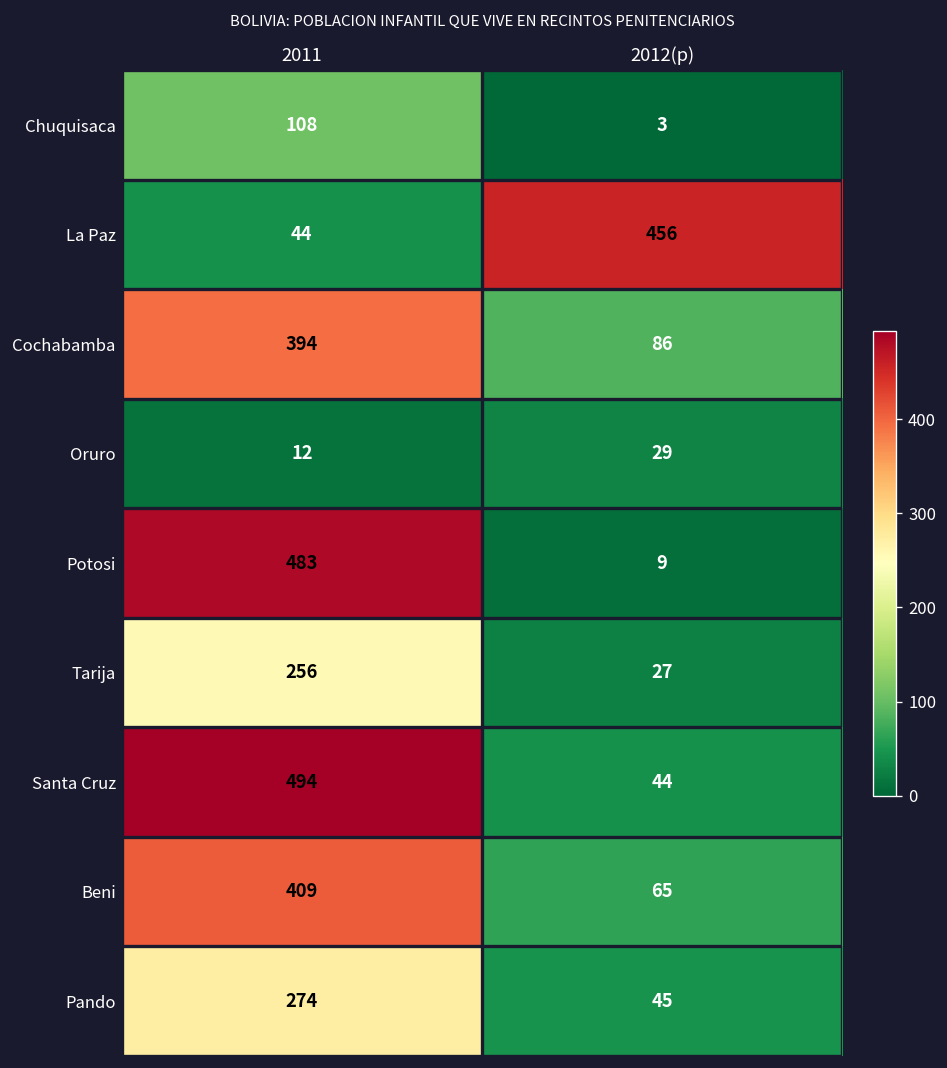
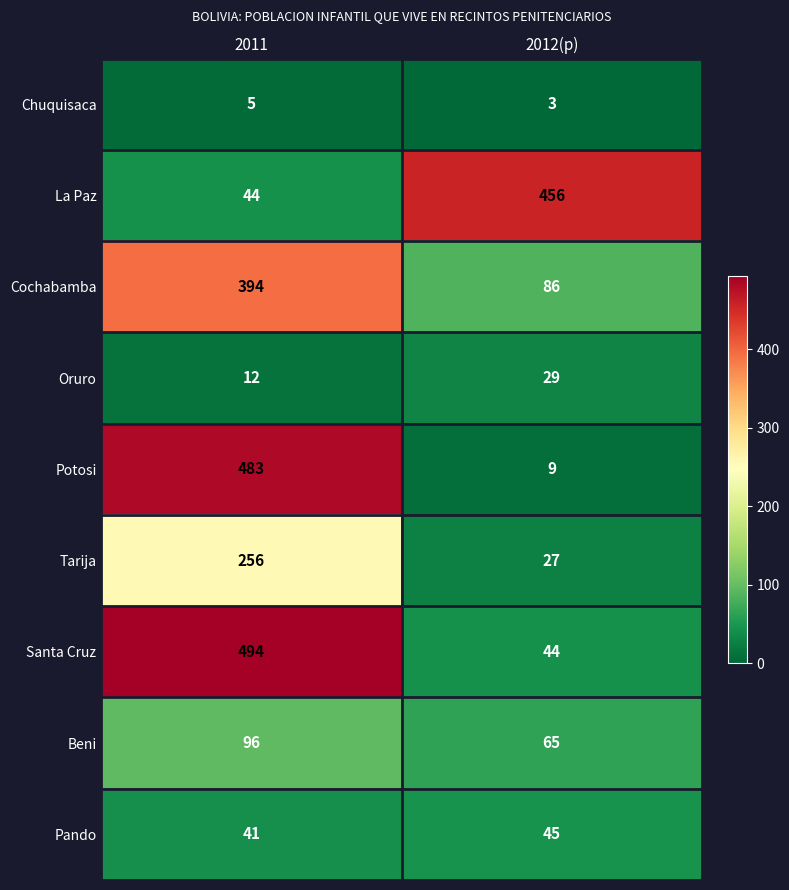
Chuquisaca, 2011: 108 -> 5
Beni, 2011: 409 -> 96
Pando, 2011: 274 -> 41
